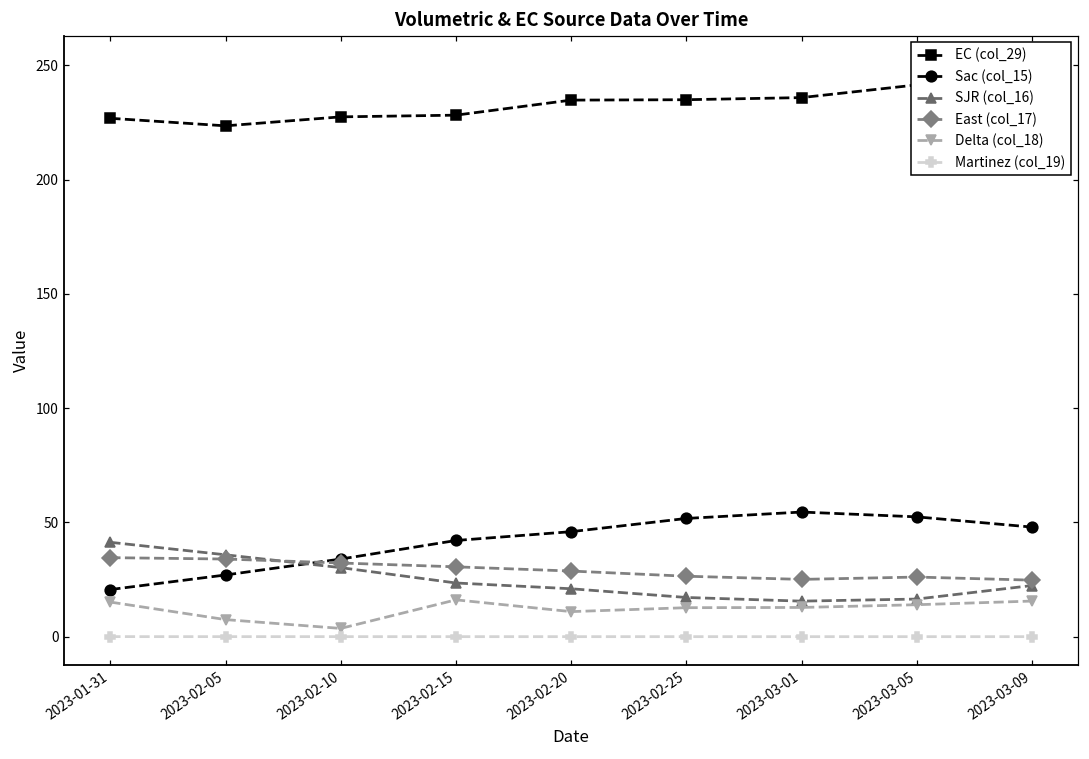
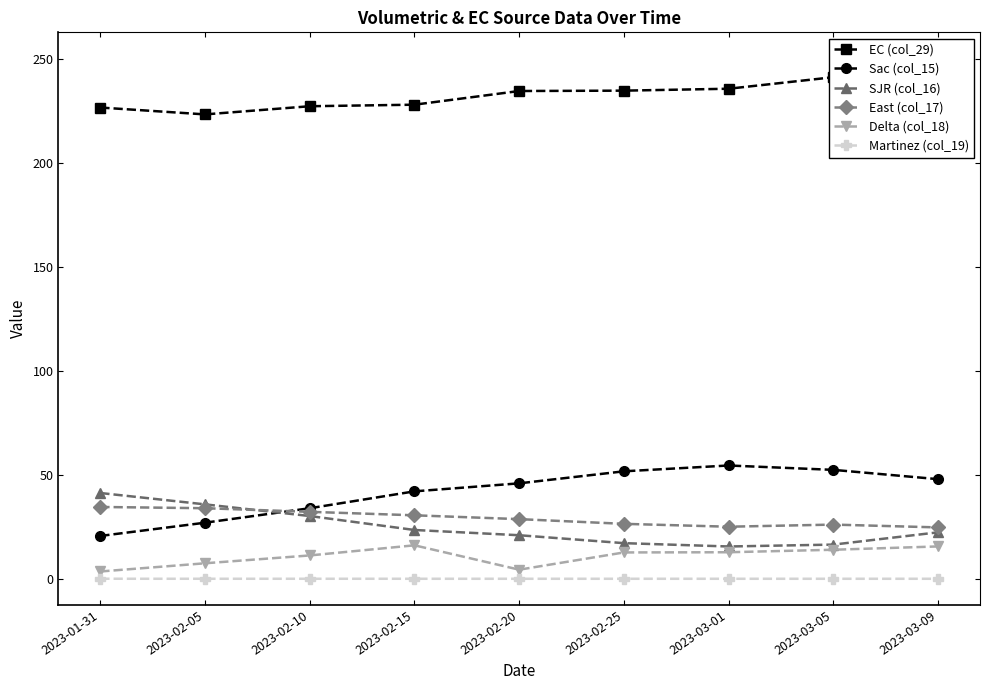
Delta (col_18), 2023-01-31: 15 -> 4
Delta (col_18), 2023-02-10: 4 -> 11
Delta (col_18), 2023-02-20: 11 -> 4
